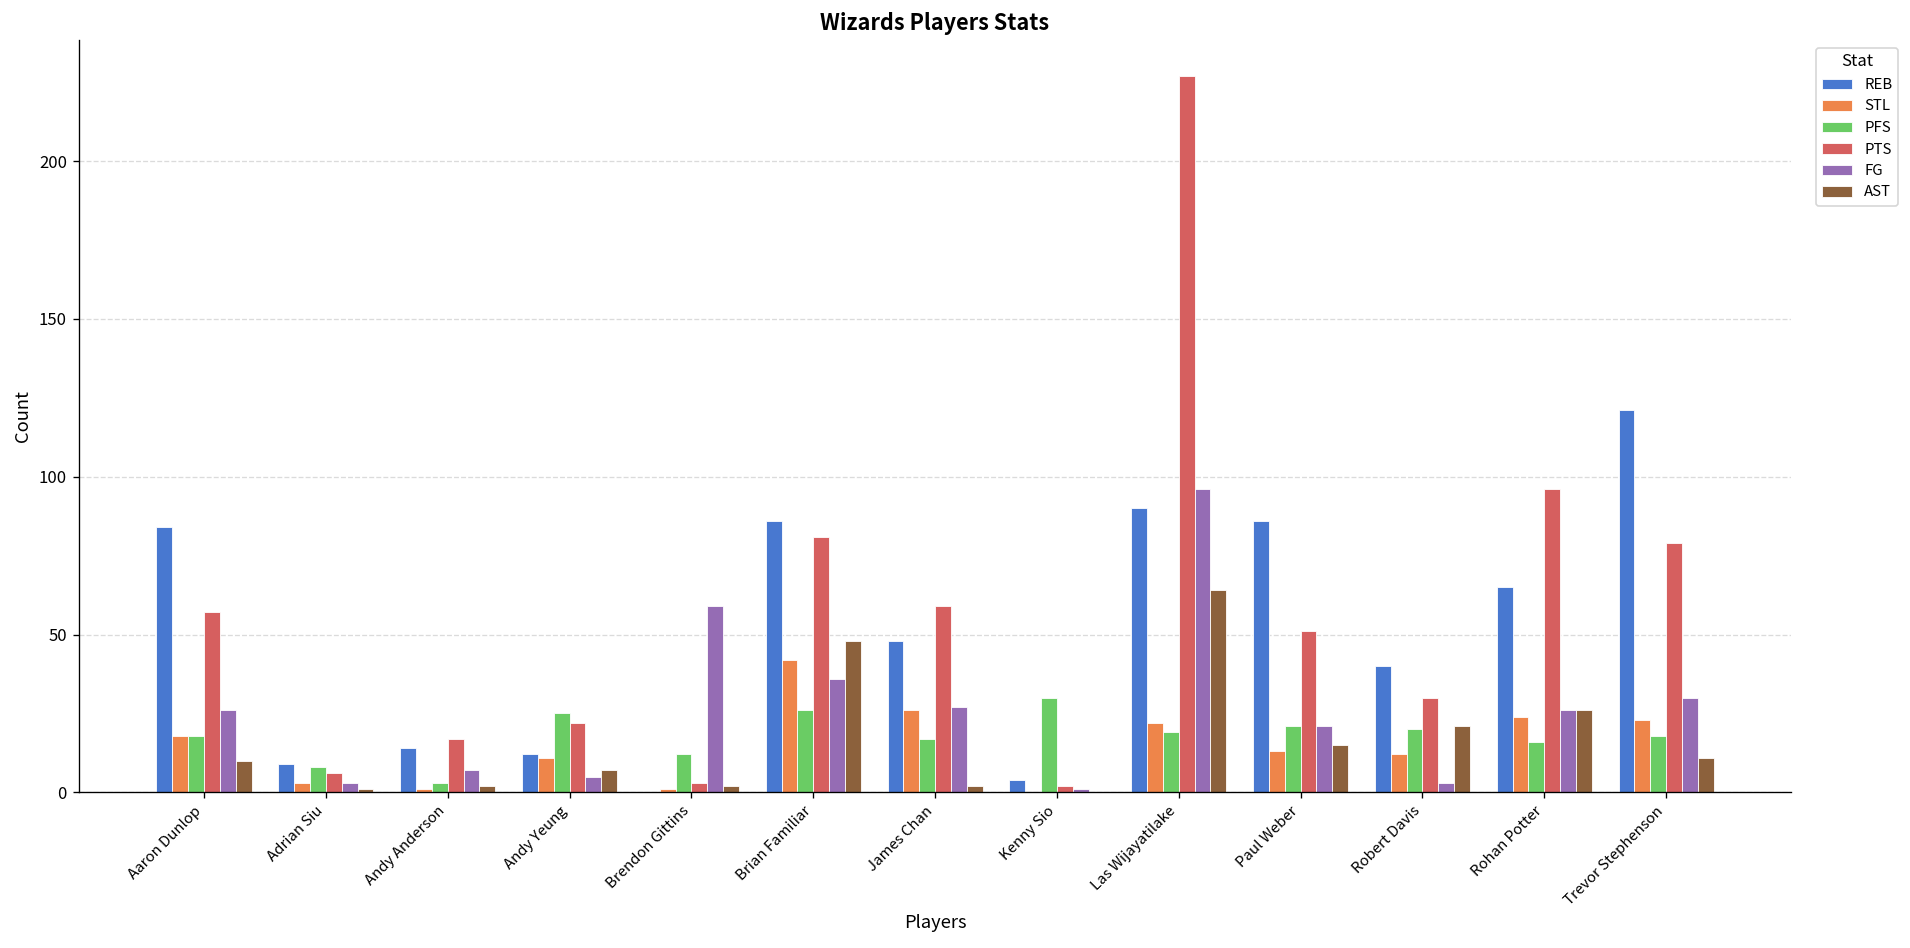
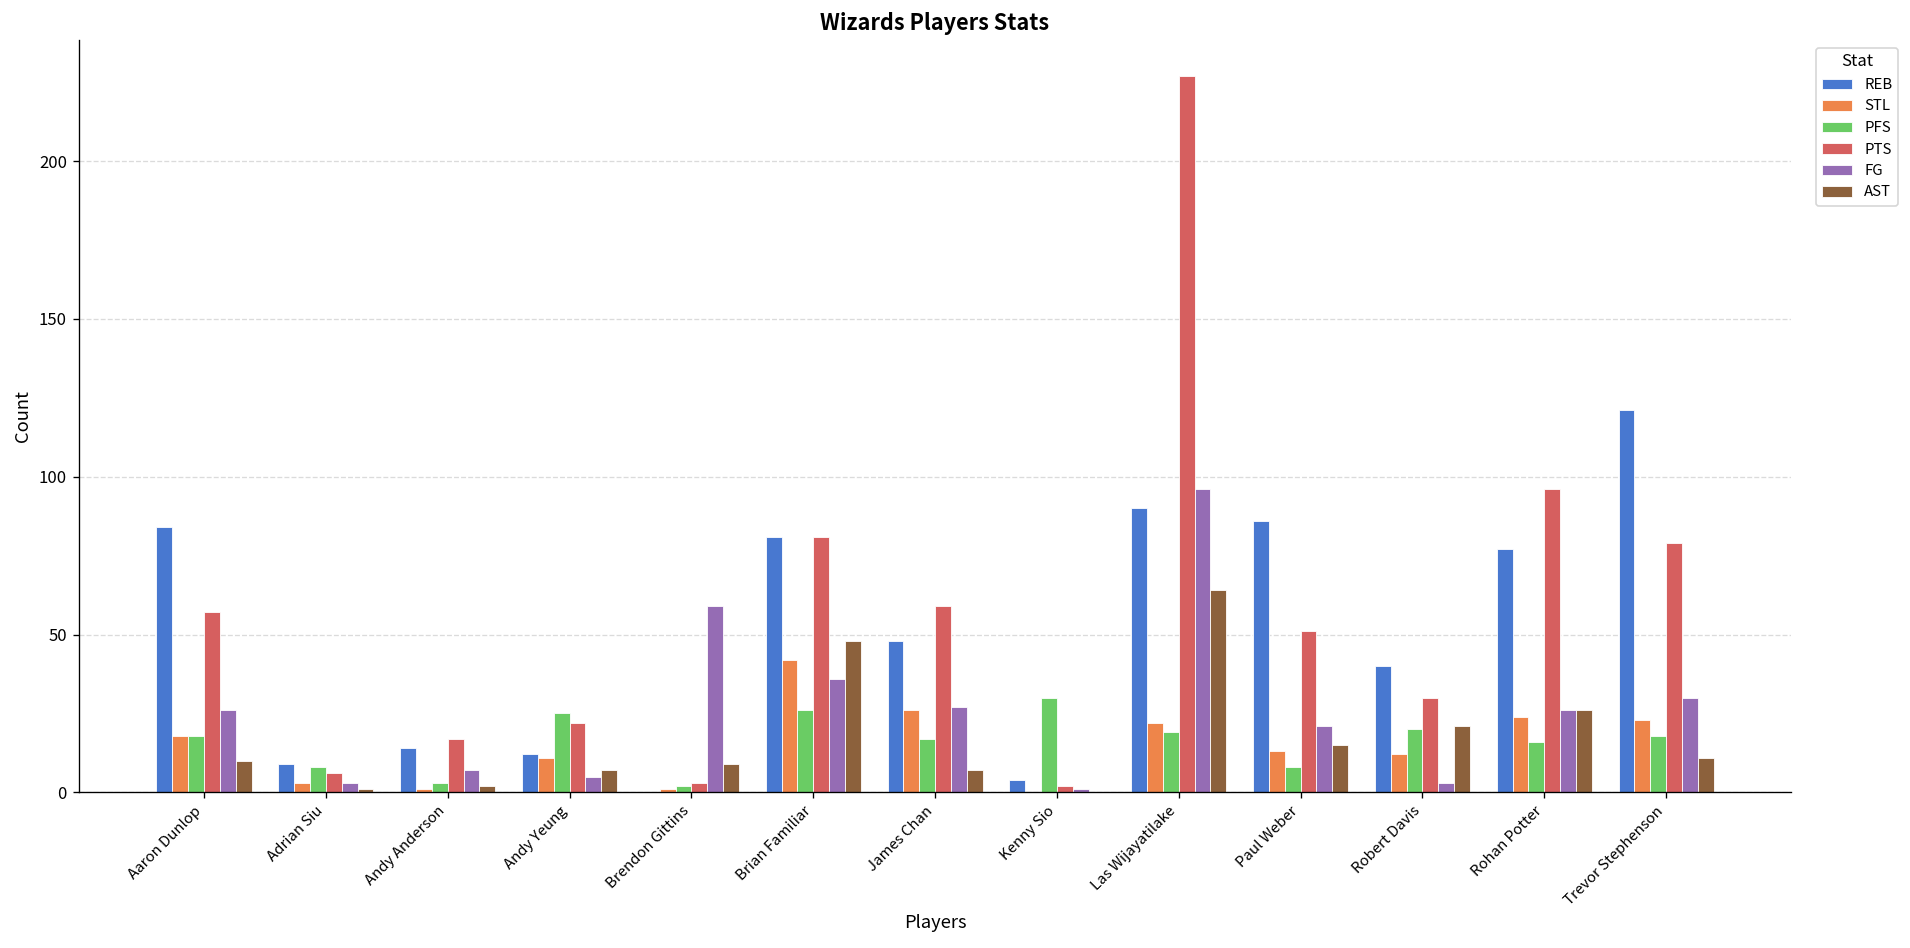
PFS, Brendon Gittins: 12 -> 2
AST, Brendon Gittins: 2 -> 9
REB, Brian Familiar: 86 -> 81
AST, James Chan: 2 -> 7
PFS, Paul Weber: 21 -> 8
REB, Rohan Potter: 65 -> 77
